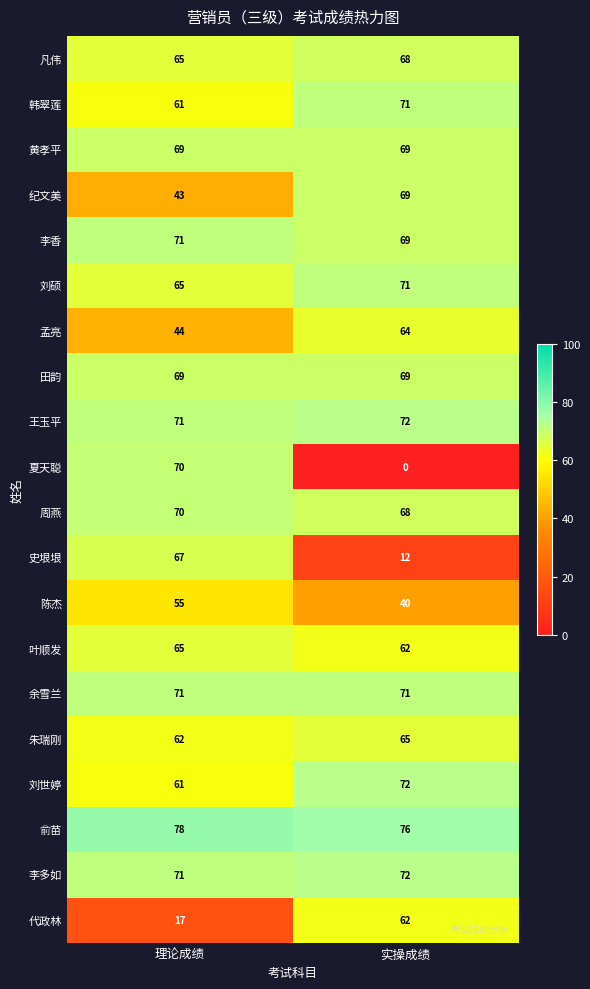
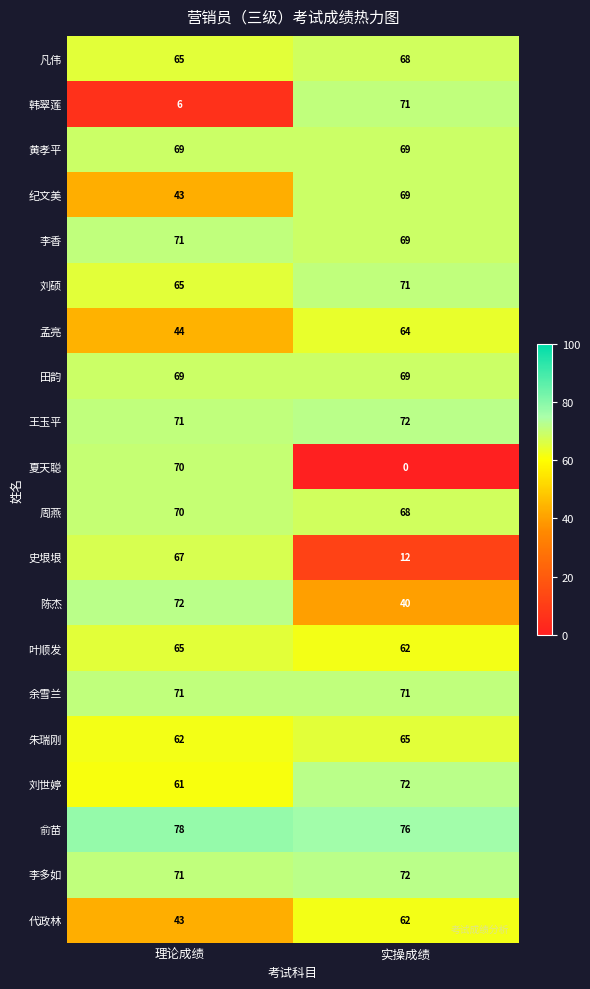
韩翠莲, 理论成绩: 61 -> 6
陈杰, 理论成绩: 55 -> 72
代政林, 理论成绩: 17 -> 43
